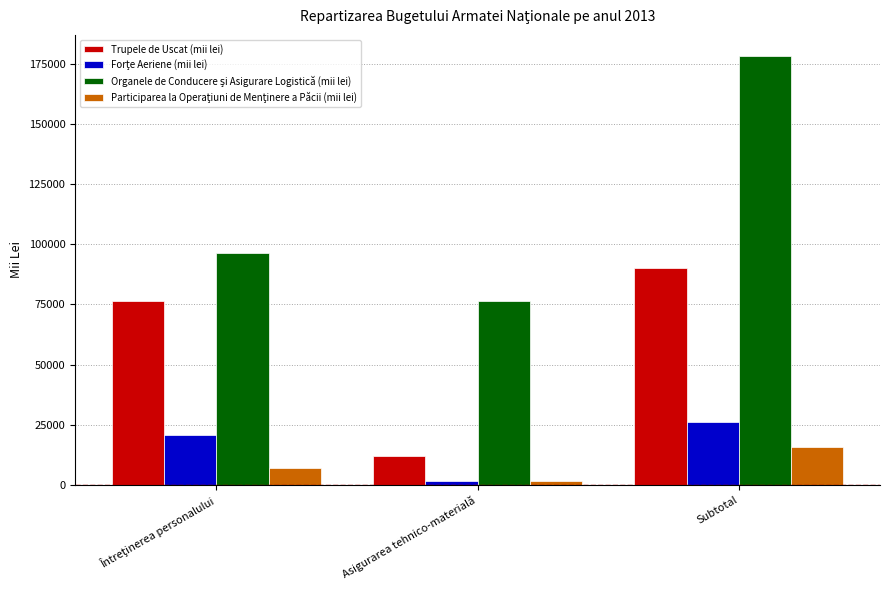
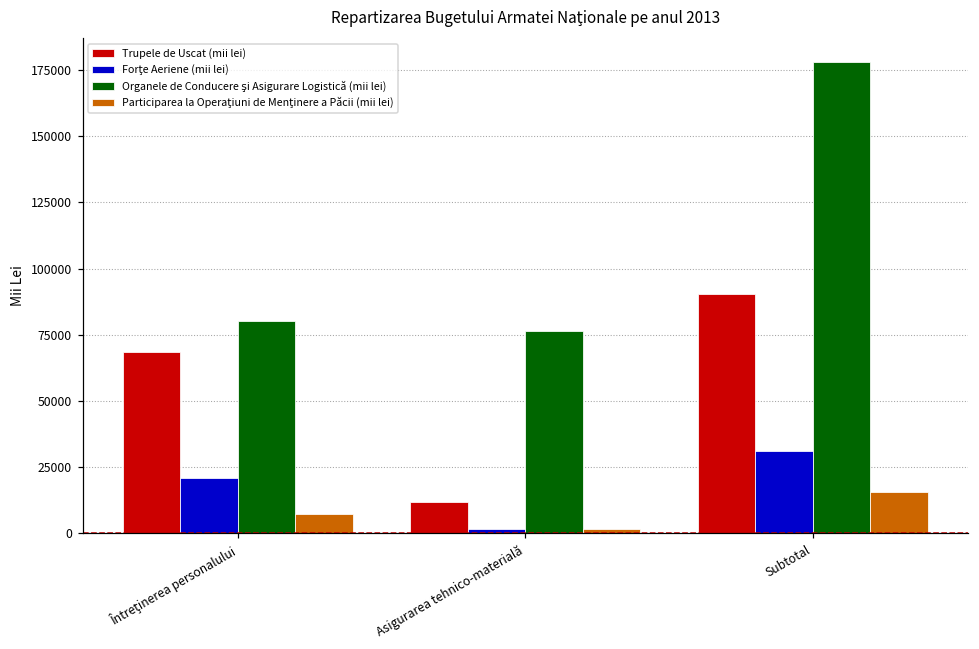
Trupele de Uscat (mii lei), Întreţinerea personalului: 76000 -> 69000
Organele de Conducere şi Asigurare Logistică (mii lei), Întreţinerea personalului: 97000 -> 80000
Forţe Aeriene (mii lei), Subtotal: 26000 -> 31000
